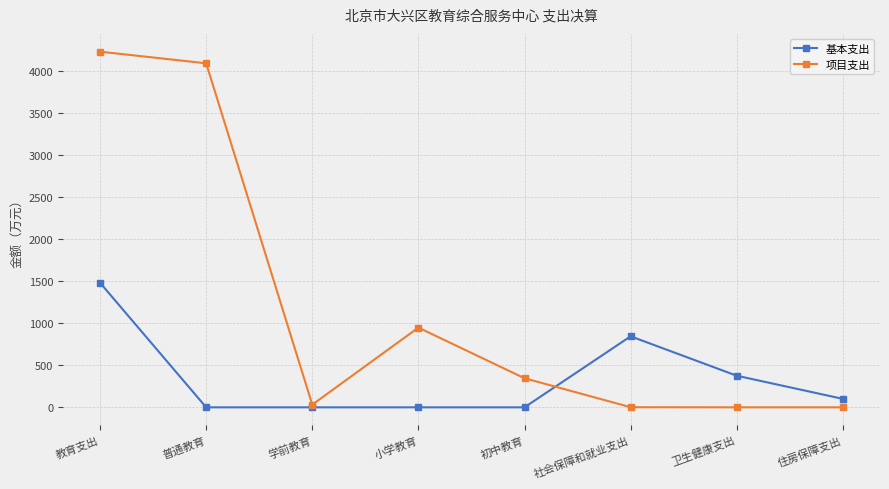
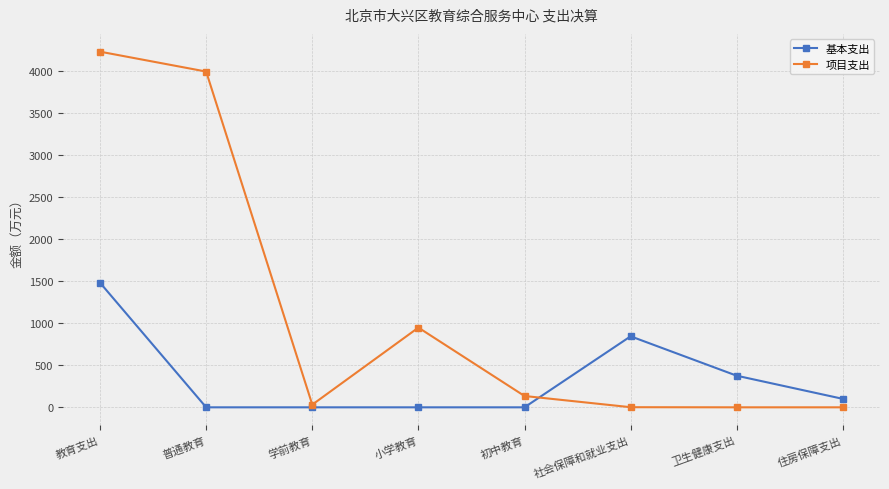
项目支出, 普通教育: 4100 -> 4000
项目支出, 初中教育: 300 -> 100
